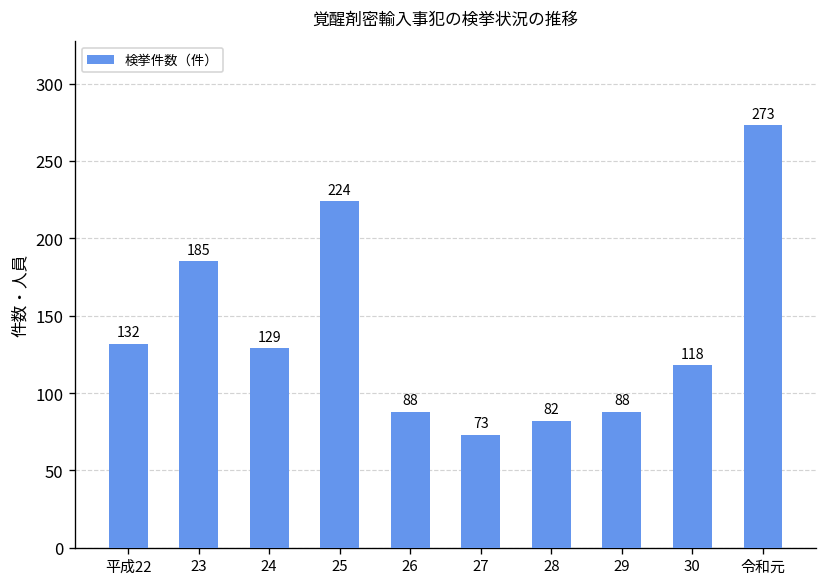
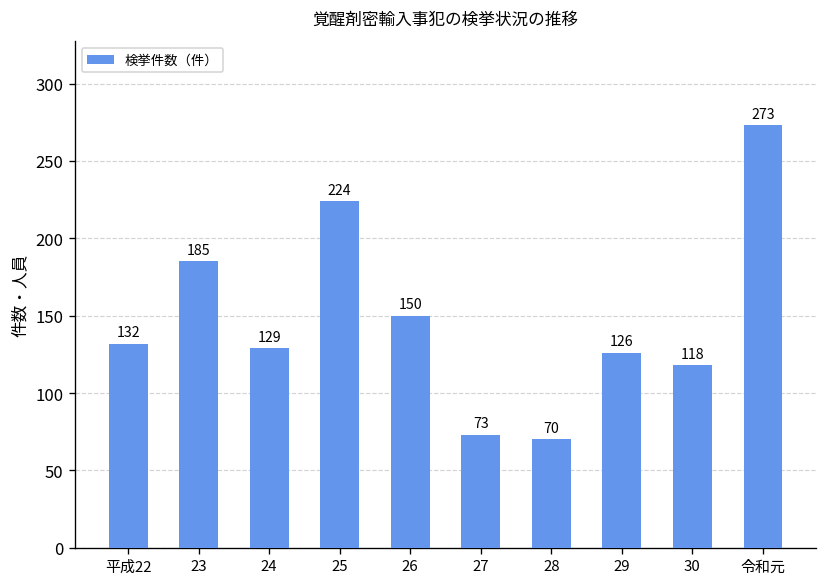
26: 88 -> 150
28: 82 -> 70
29: 88 -> 126
